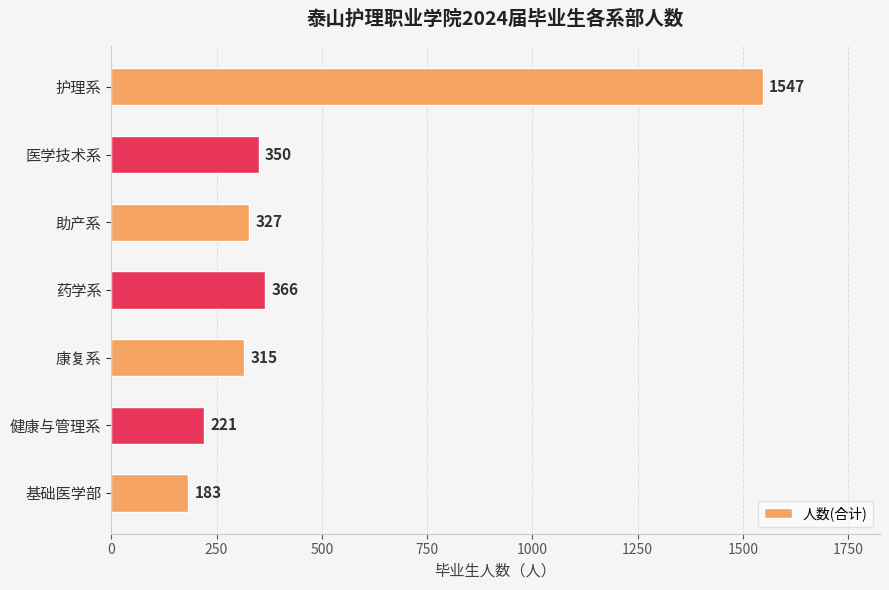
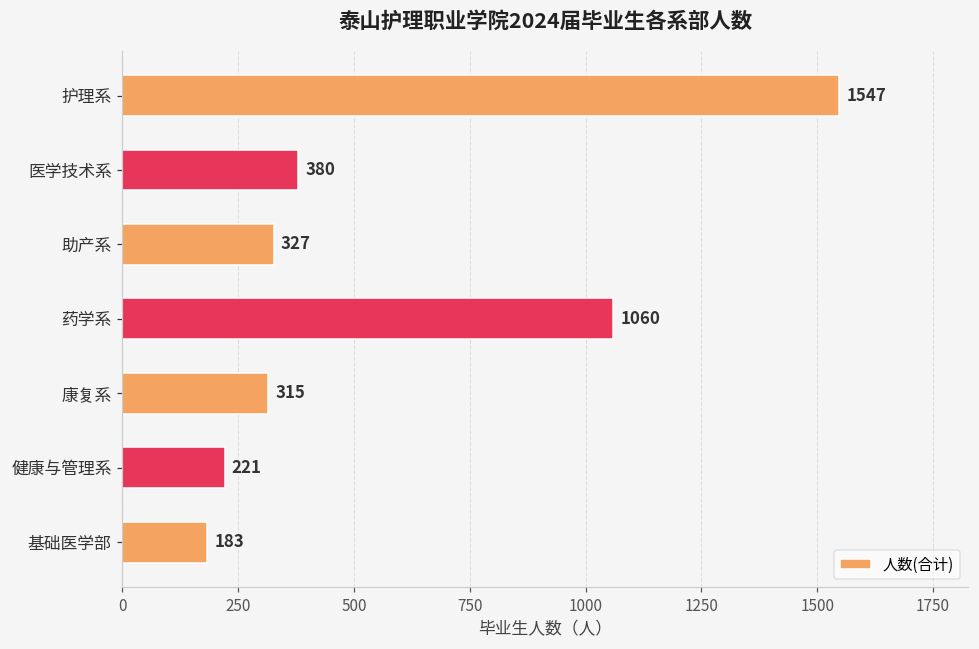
医学技术系: 350 -> 380
药学系: 366 -> 1060
